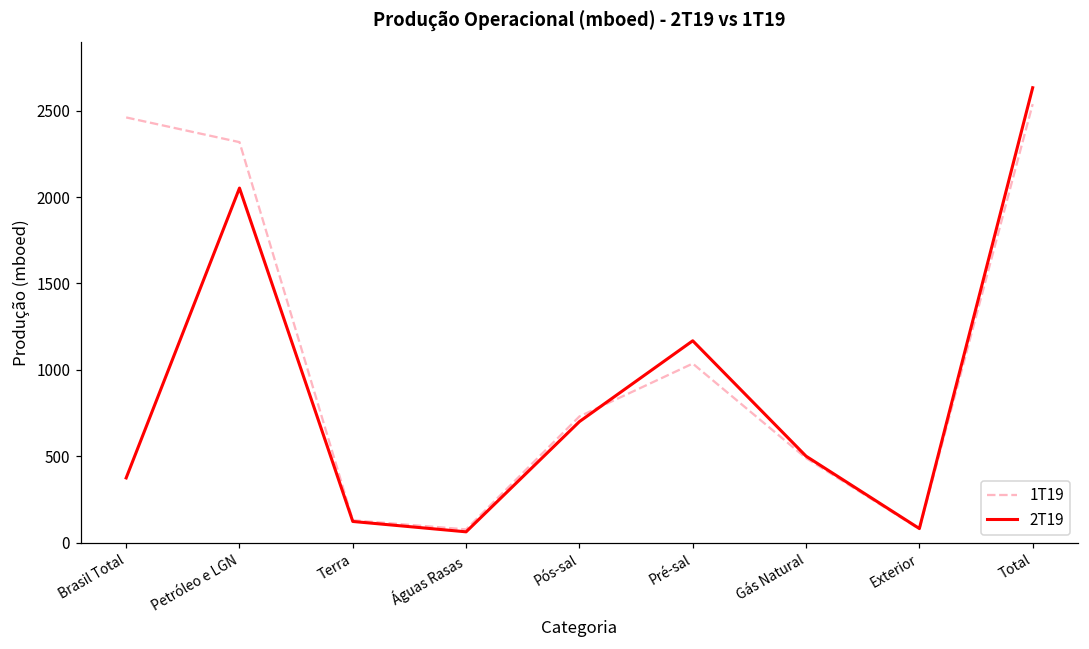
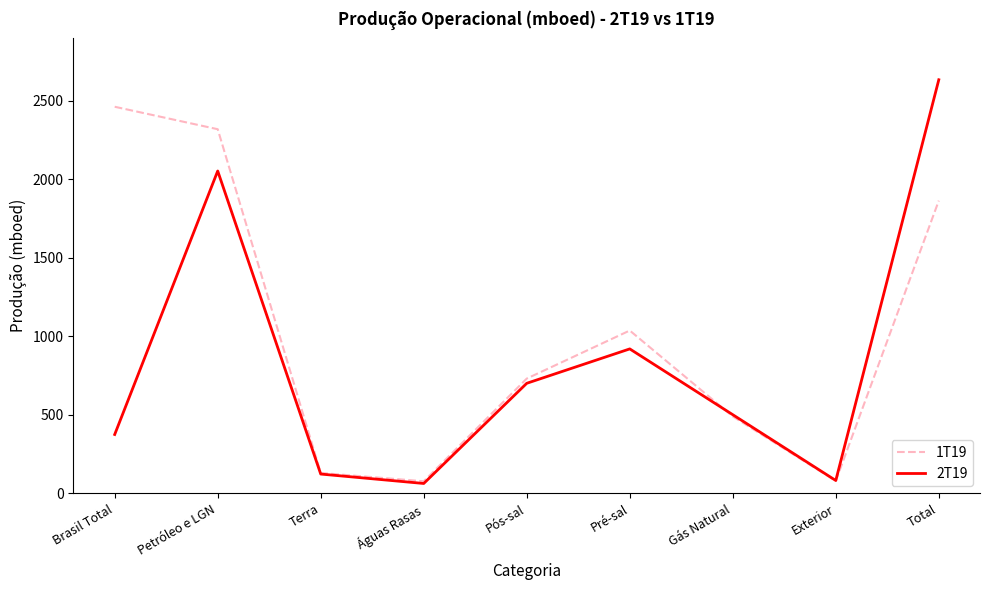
2T19, Pré-sal: 1170 -> 920
1T19, Total: 2540 -> 1860
